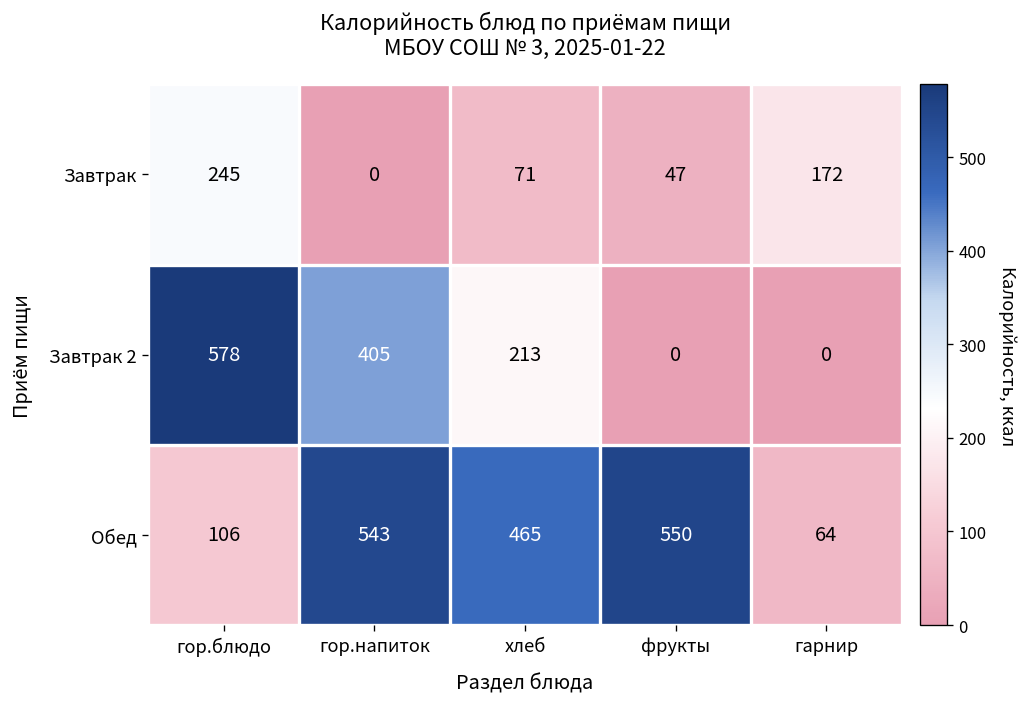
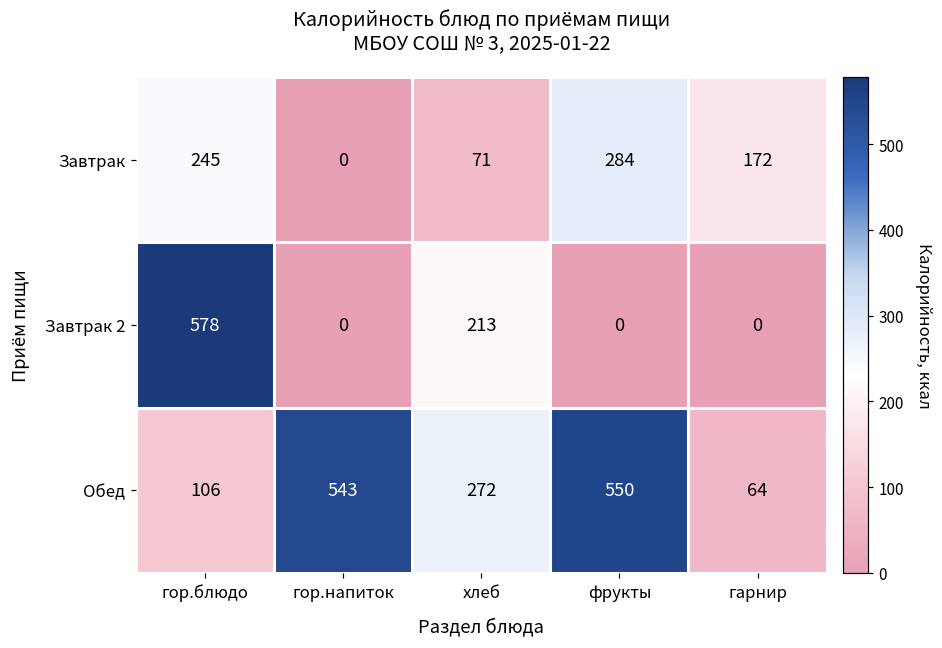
Завтрак, фрукты: 47 -> 284
Завтрак 2, гор.напиток: 405 -> 0
Обед, хлеб: 465 -> 272
